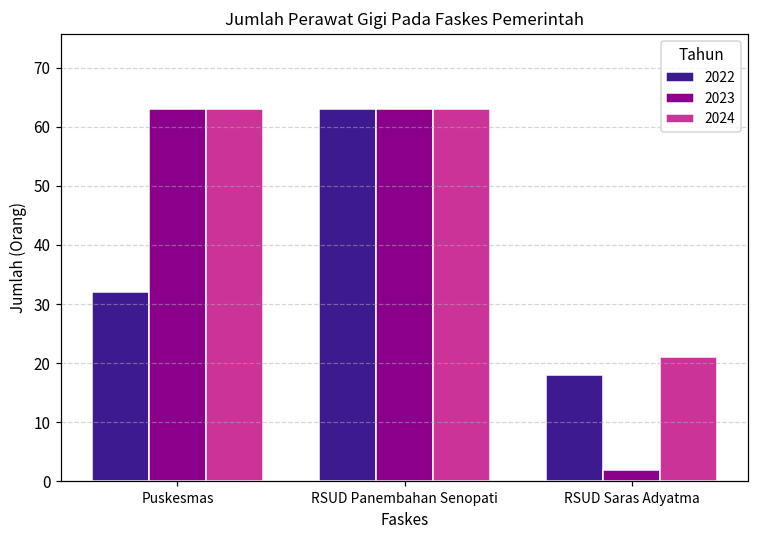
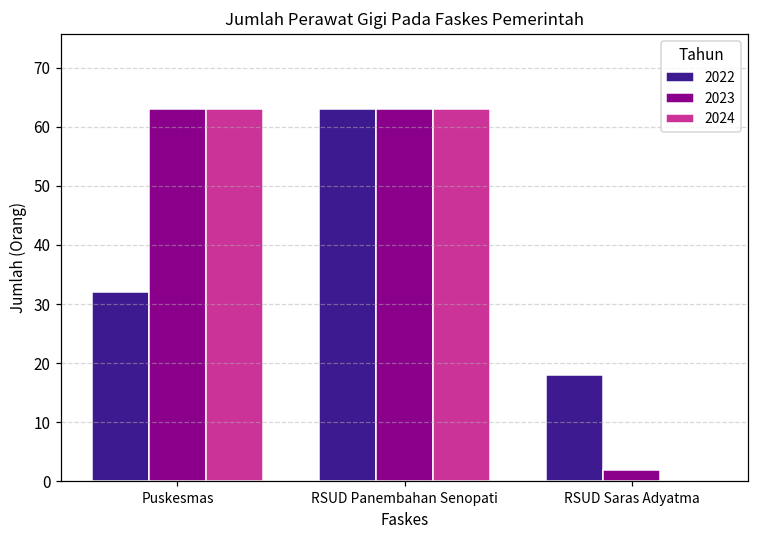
2024, RSUD Saras Adyatma: 21 -> 0
